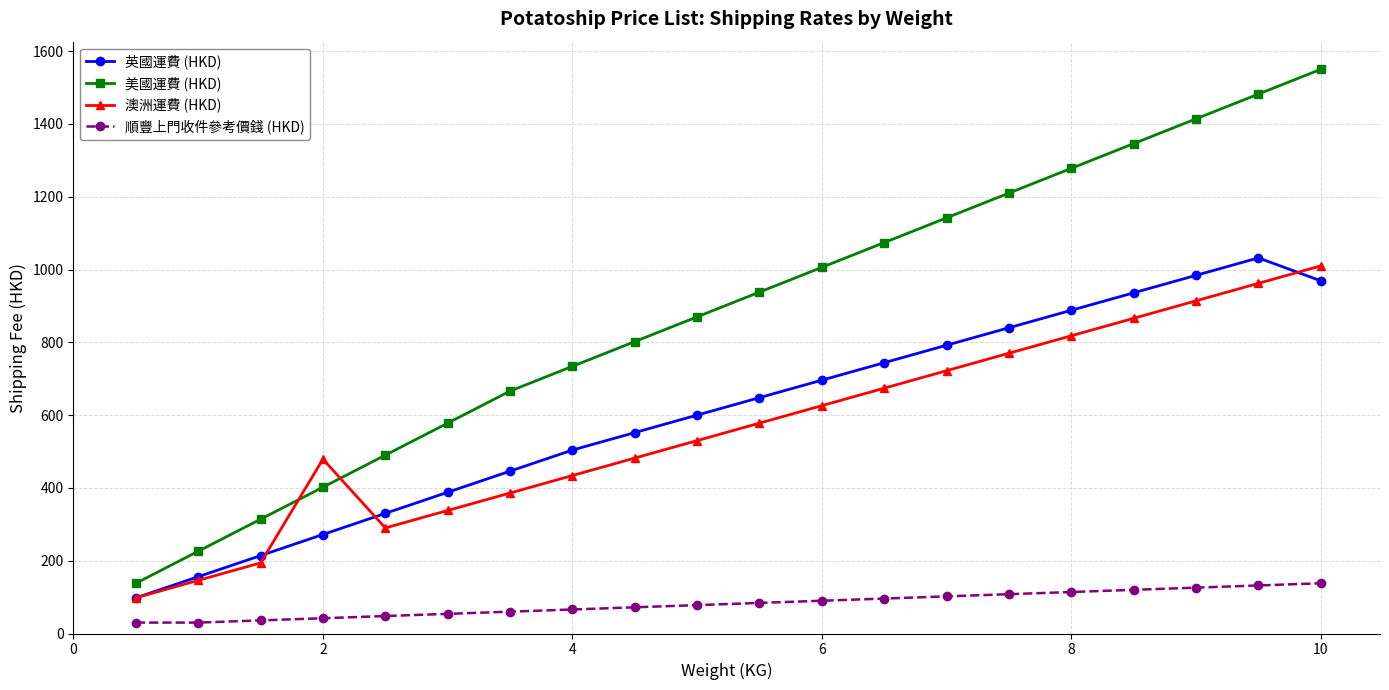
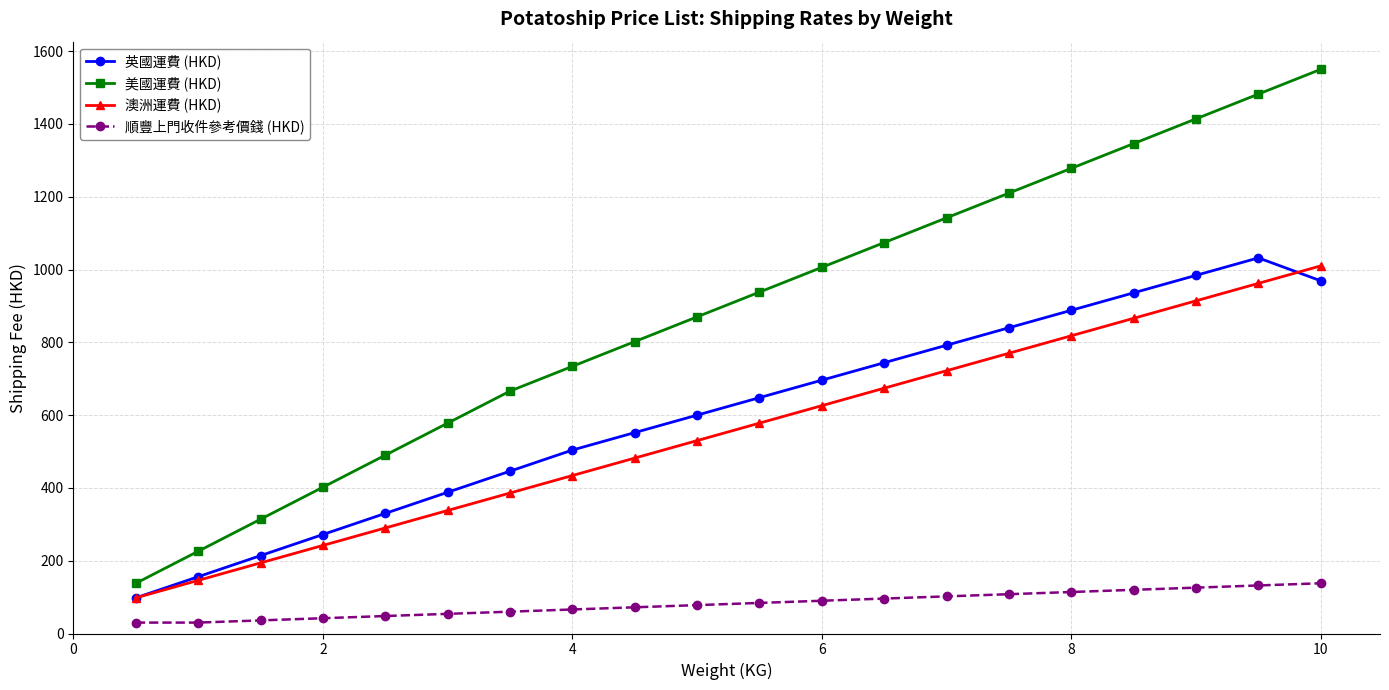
澳洲運費 (HKD), 2: 480 -> 240
